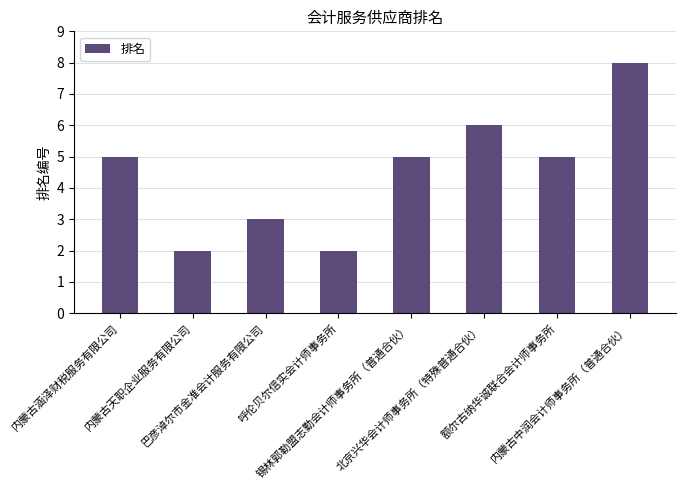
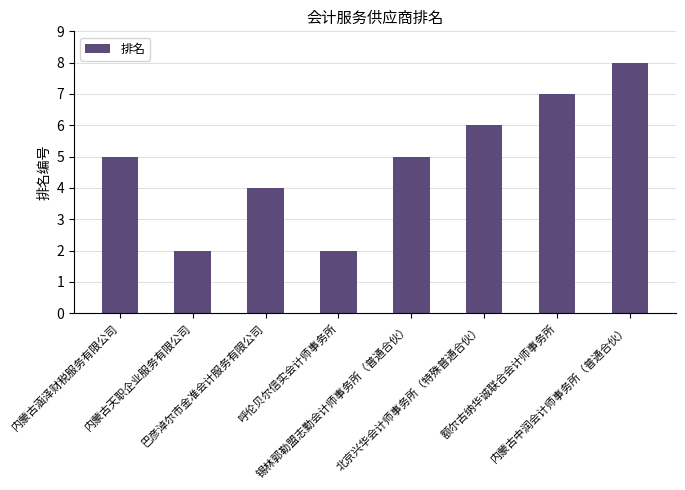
巴彦淖尔市金准会计服务有限公司: 3 -> 4
额尔古纳华诚联合会计师事务所: 5 -> 7
